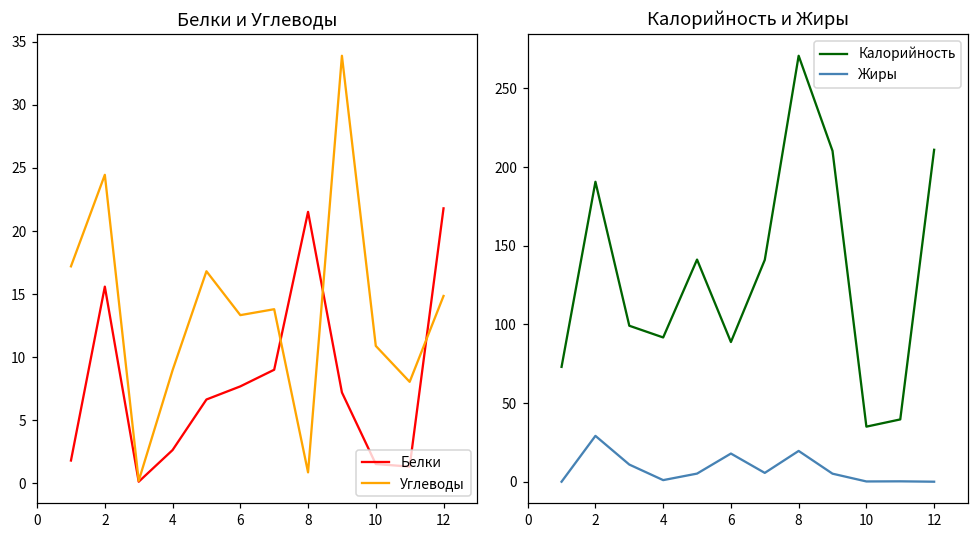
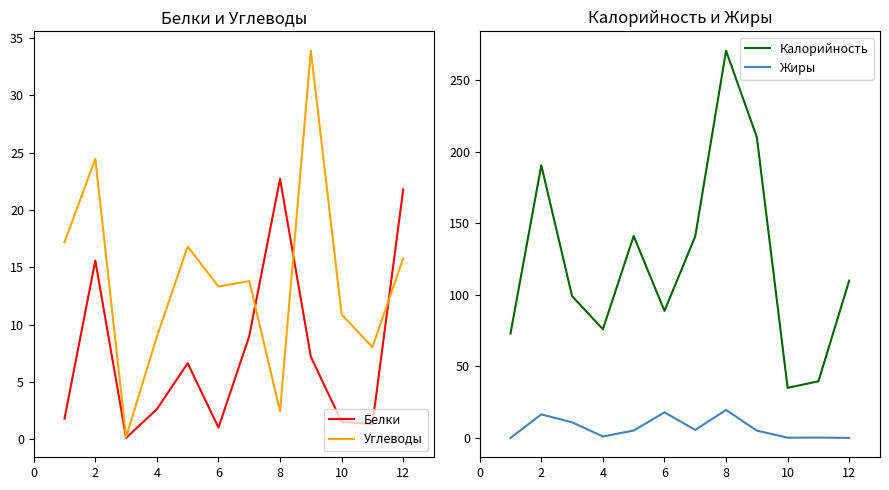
Белки и Углеводы, Белки, 6: 7.7 -> 1.0
Белки и Углеводы, Белки, 8: 21.5 -> 22.7
Белки и Углеводы, Углеводы, 8: 0.9 -> 2.5
Белки и Углеводы, Углеводы, 12: 14.9 -> 15.8
Калорийность и Жиры, Жиры, 2: 29 -> 16
Калорийность и Жиры, Калорийность, 4: 92 -> 76
Калорийность и Жиры, Калорийность, 12: 211 -> 110
